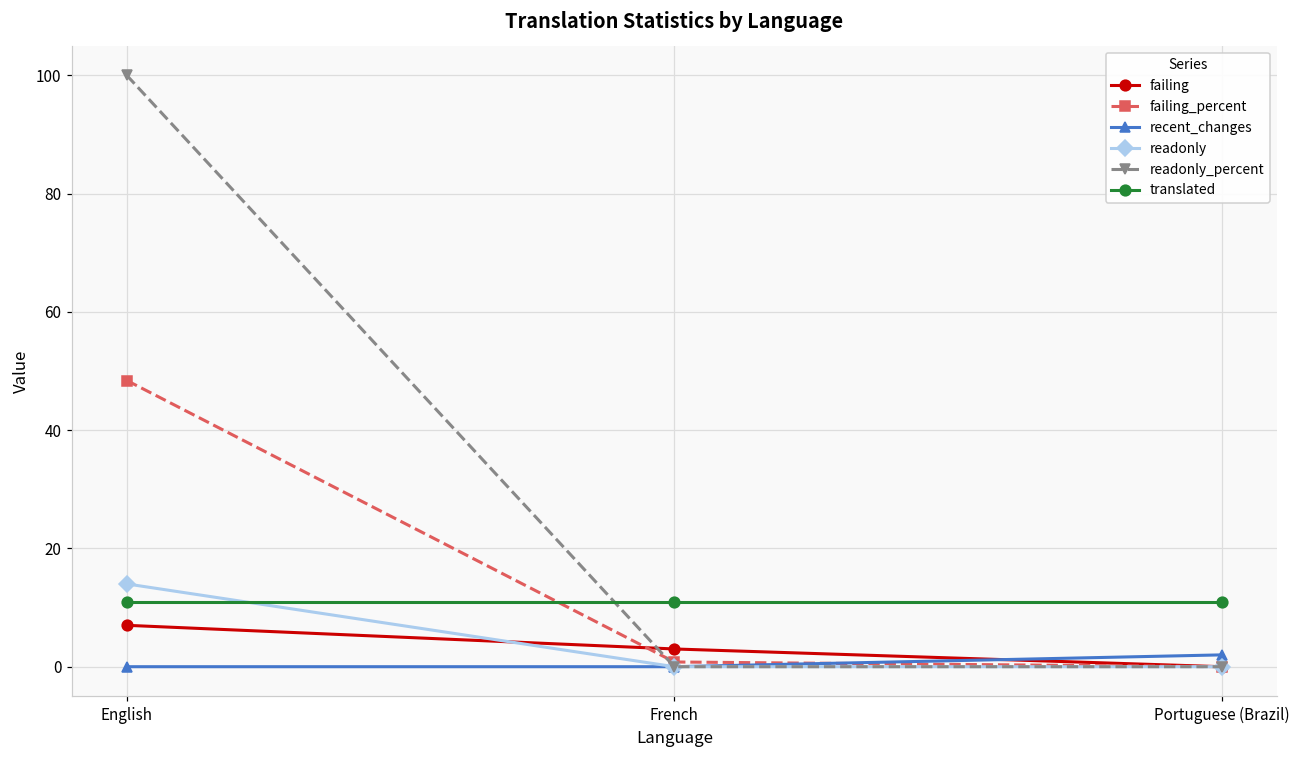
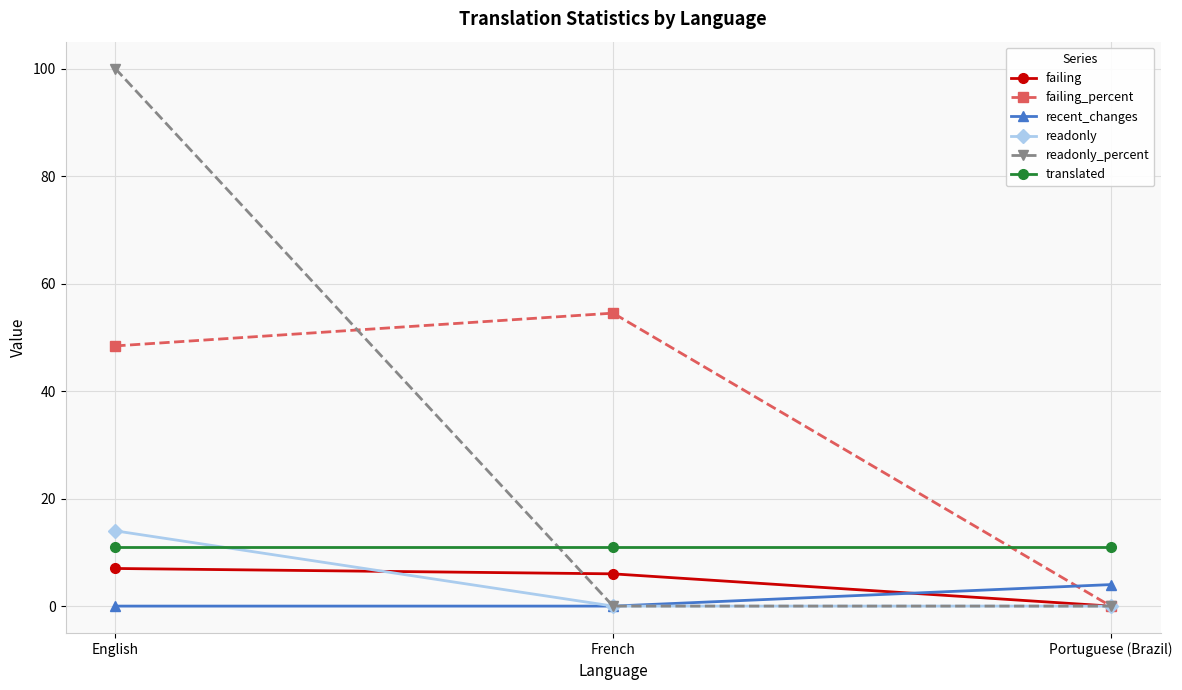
failing, French: 3 -> 6
failing_percent, French: 1 -> 55
recent_changes, Portuguese (Brazil): 2 -> 4
